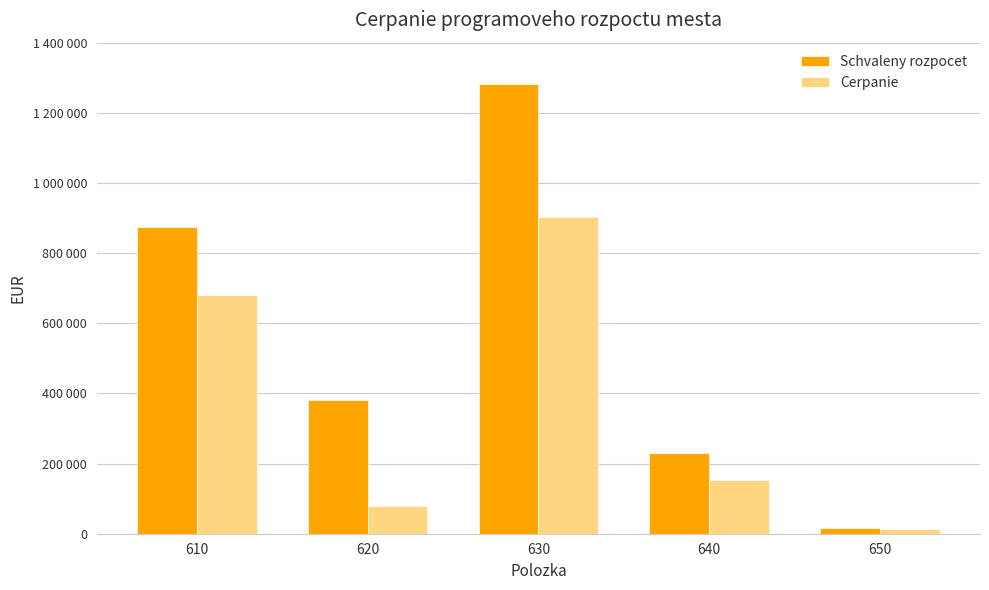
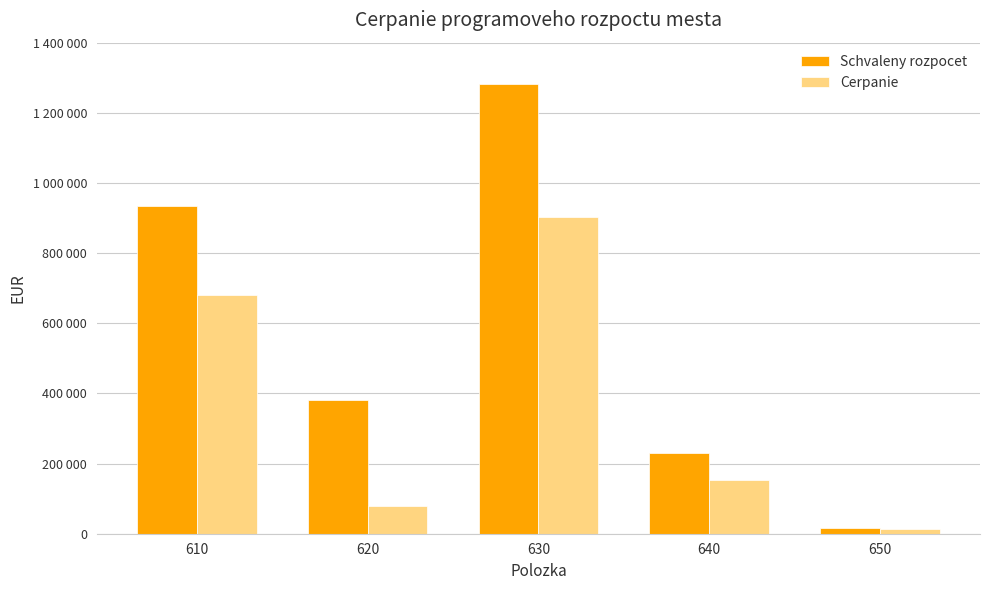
Schvaleny rozpocet, 610: 870000 -> 940000
